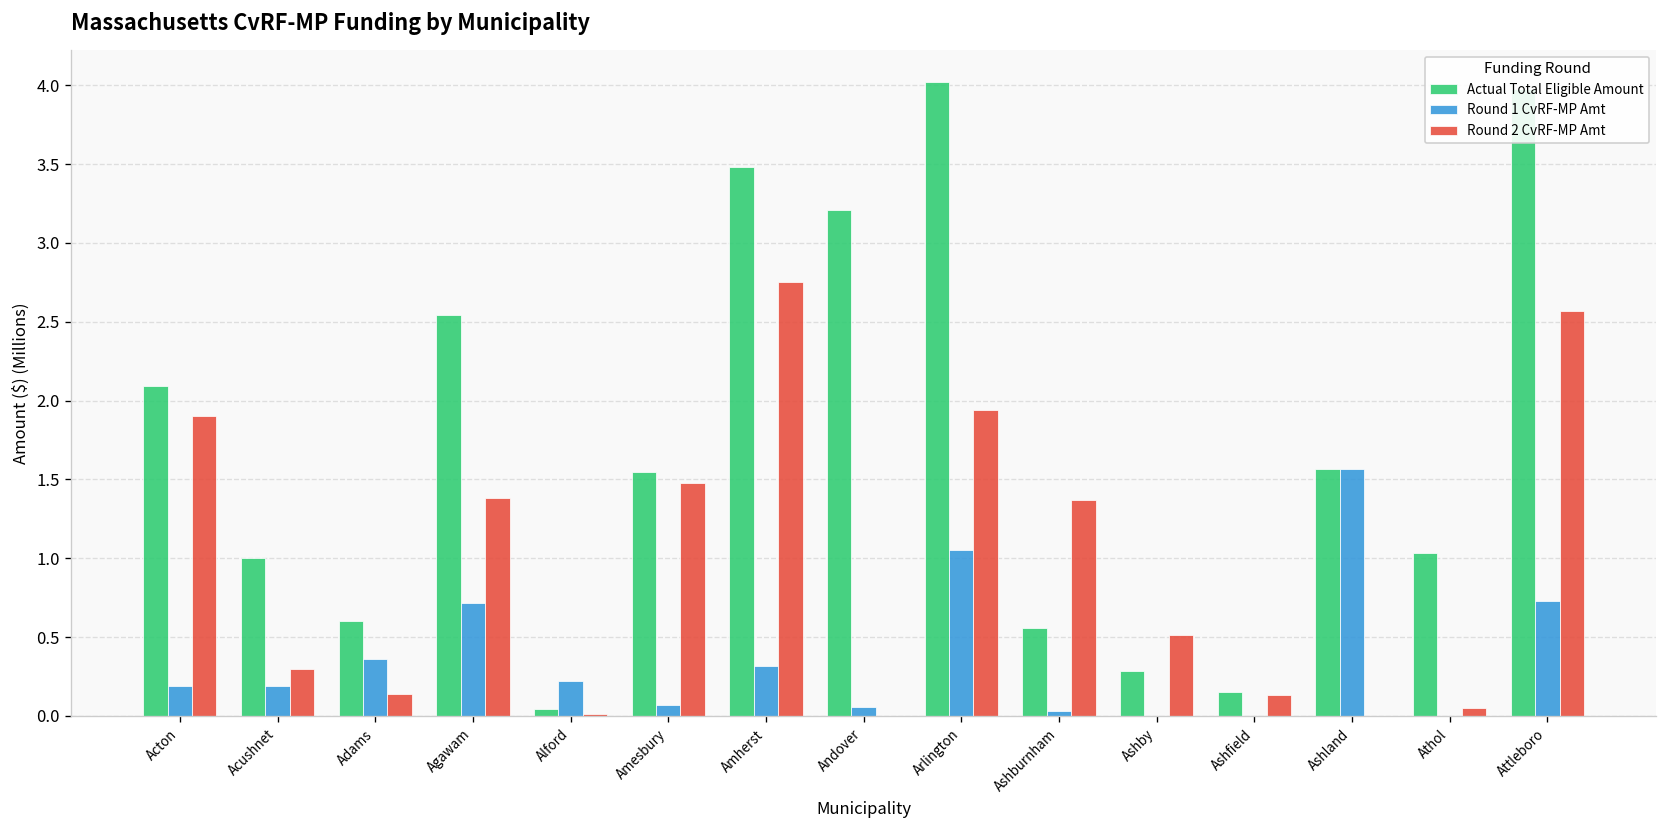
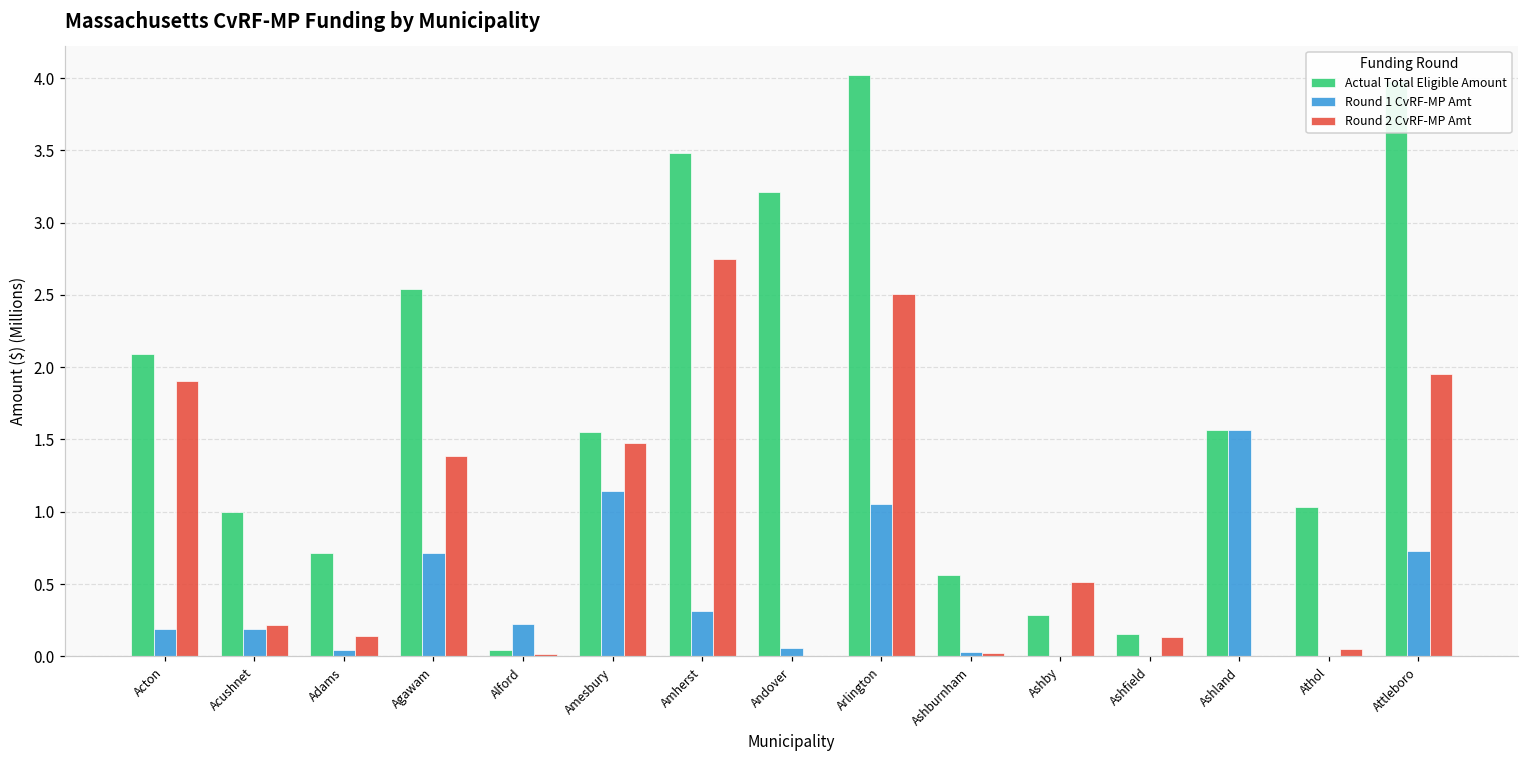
Round 2 CvRF-MP Amt, Acushnet: 0.30 -> 0.22
Actual Total Eligible Amount, Adams: 0.60 -> 0.71
Round 1 CvRF-MP Amt, Adams: 0.36 -> 0.04
Round 1 CvRF-MP Amt, Amesbury: 0.07 -> 1.14
Round 2 CvRF-MP Amt, Arlington: 1.94 -> 2.51
Round 2 CvRF-MP Amt, Ashburnham: 1.37 -> 0.02
Round 2 CvRF-MP Amt, Attleboro: 2.57 -> 1.95
